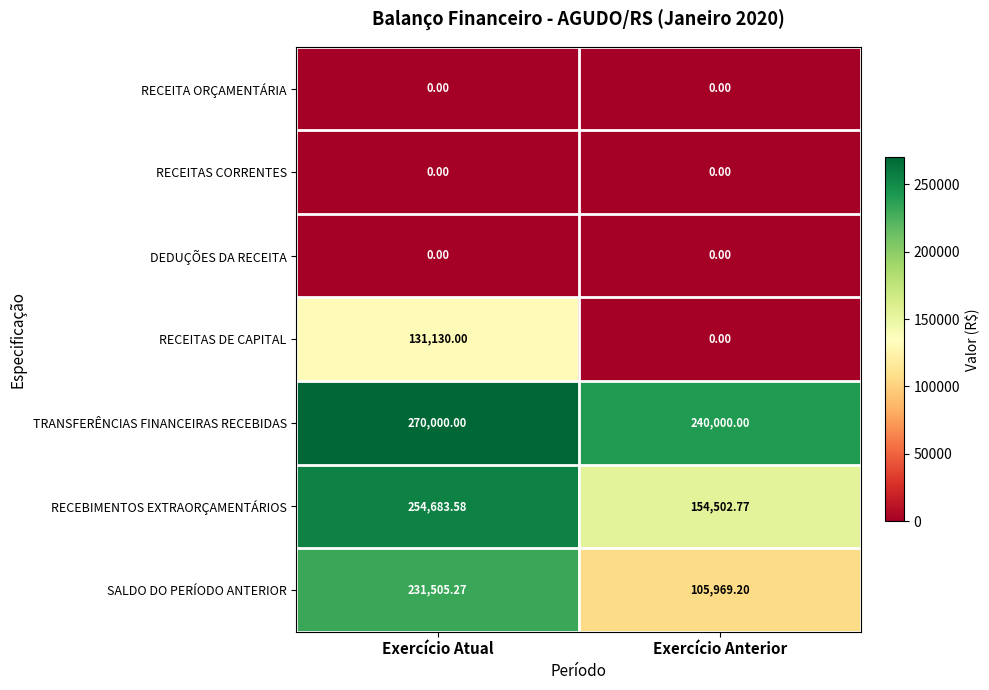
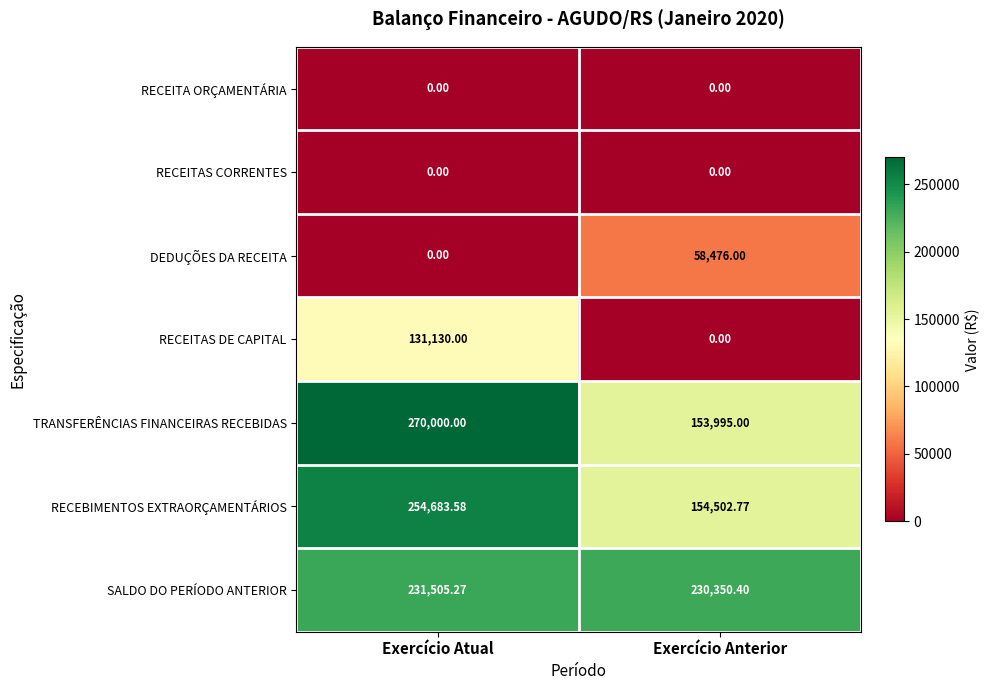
DEDUÇÕES DA RECEITA, Exercício Anterior: 0.00 -> 58,476.00
TRANSFERÊNCIAS FINANCEIRAS RECEBIDAS, Exercício Anterior: 240,000.00 -> 153,995.00
SALDO DO PERÍODO ANTERIOR, Exercício Anterior: 105,969.20 -> 230,350.40
